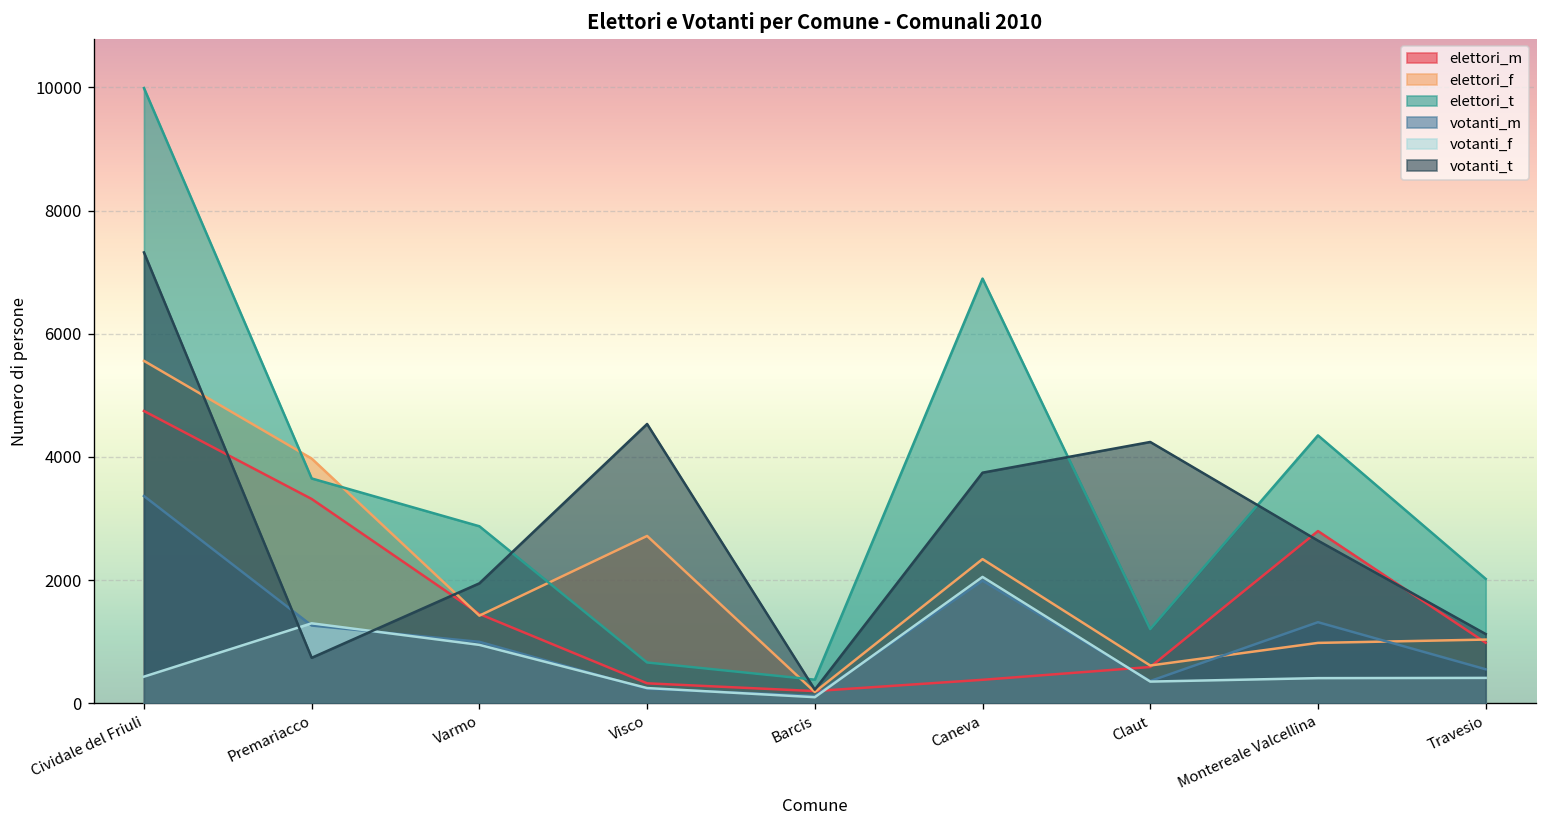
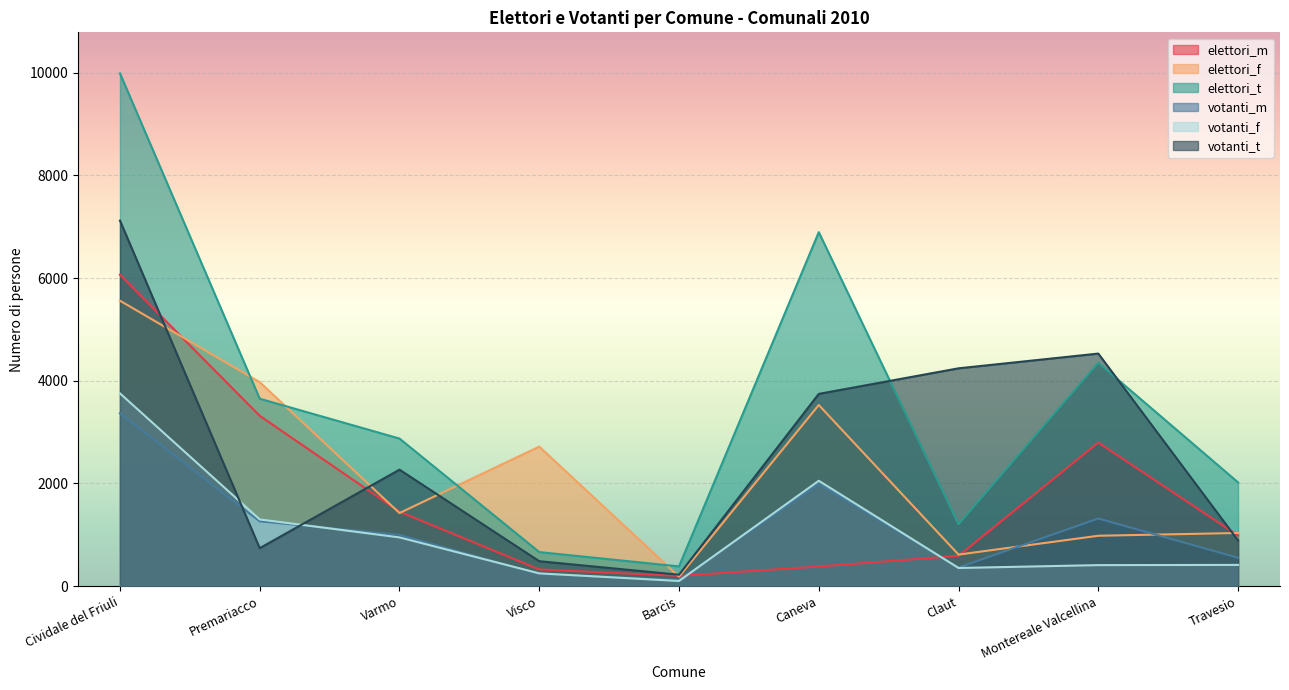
elettori_m, Cividale del Friuli: 4700 -> 6100
votanti_f, Cividale del Friuli: 400 -> 3800
votanti_t, Cividale del Friuli: 7300 -> 7100
votanti_t, Varmo: 1900 -> 2300
votanti_t, Visco: 4500 -> 500
elettori_f, Caneva: 2300 -> 3500
votanti_t, Montereale Valcellina: 2600 -> 4500
votanti_t, Travesio: 1100 -> 900
